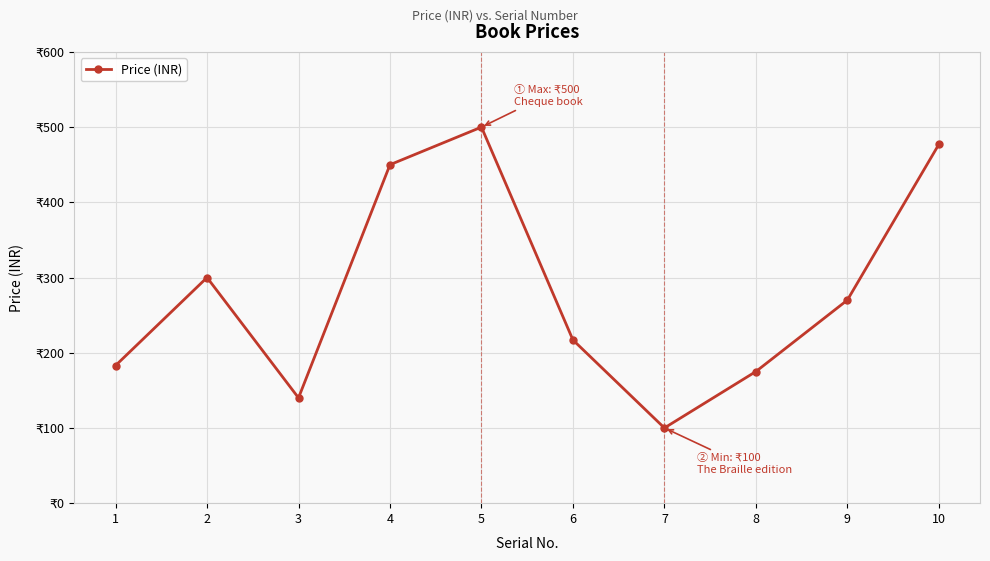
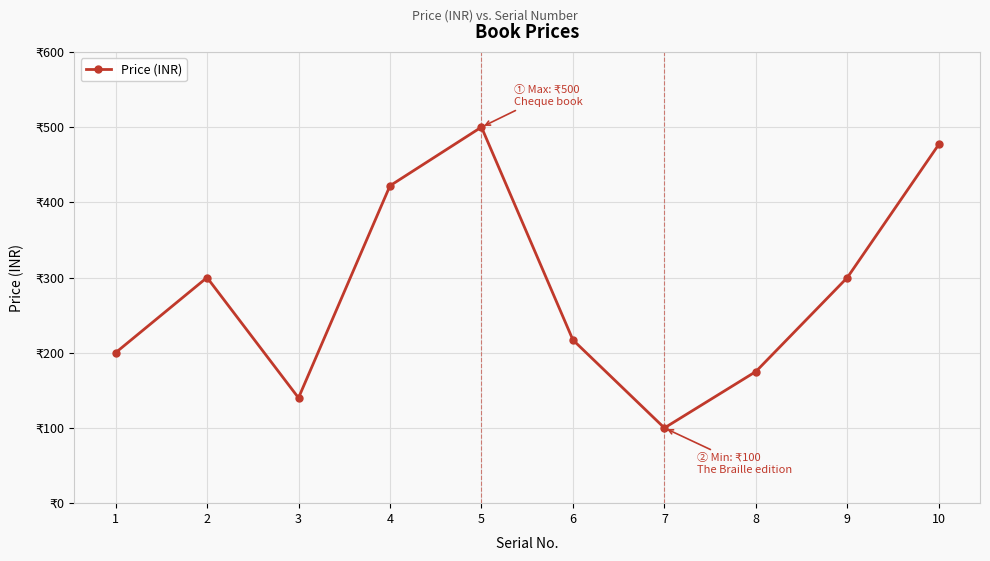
1: ₹180 -> ₹200
4: ₹450 -> ₹420
9: ₹270 -> ₹300
